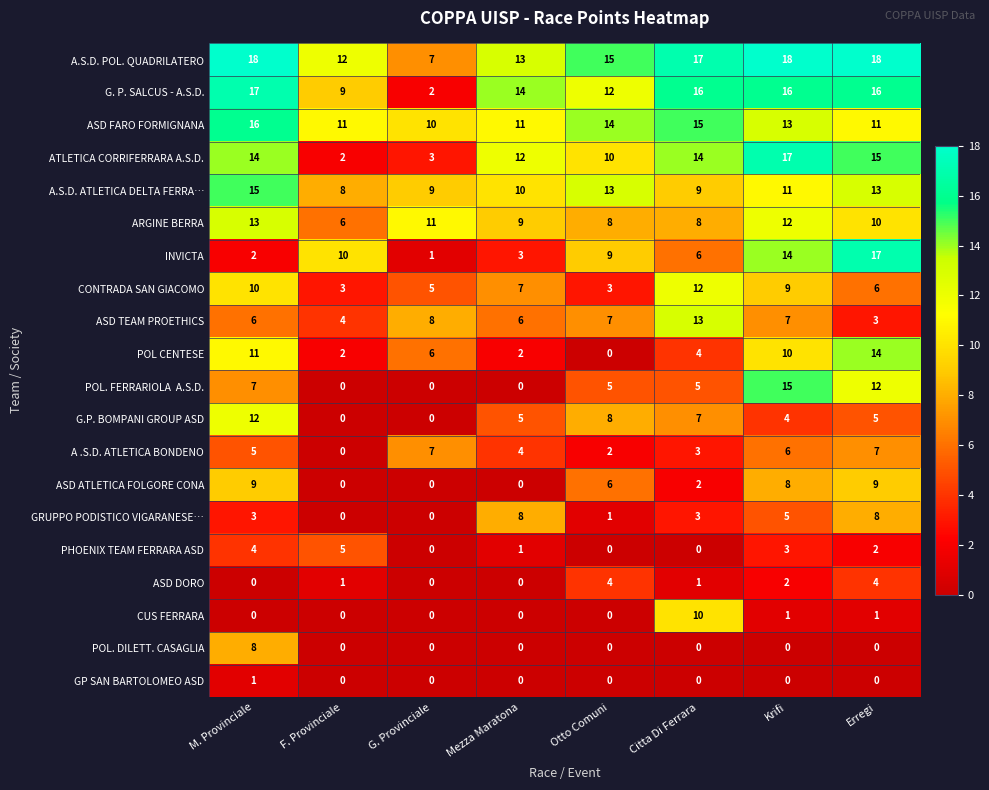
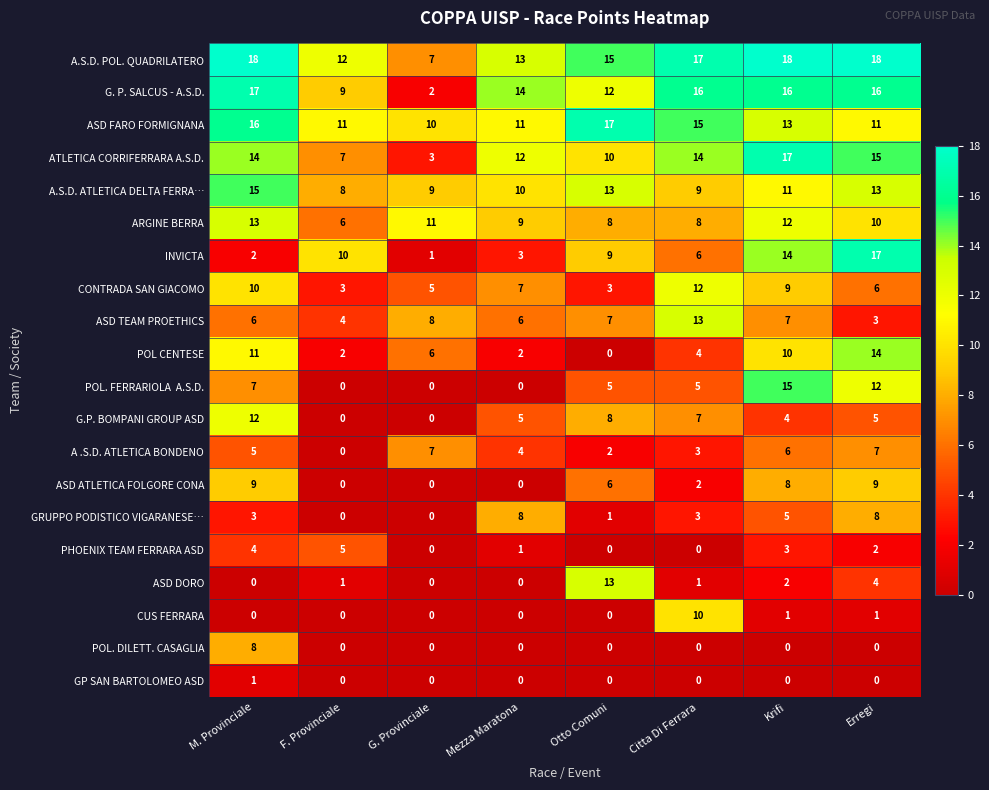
ASD FARO FORMIGNANA, Otto Comuni: 14 -> 17
ATLETICA CORRIFERRARA A.S.D., F. Provinciale: 2 -> 7
ASD DORO, Otto Comuni: 4 -> 13
